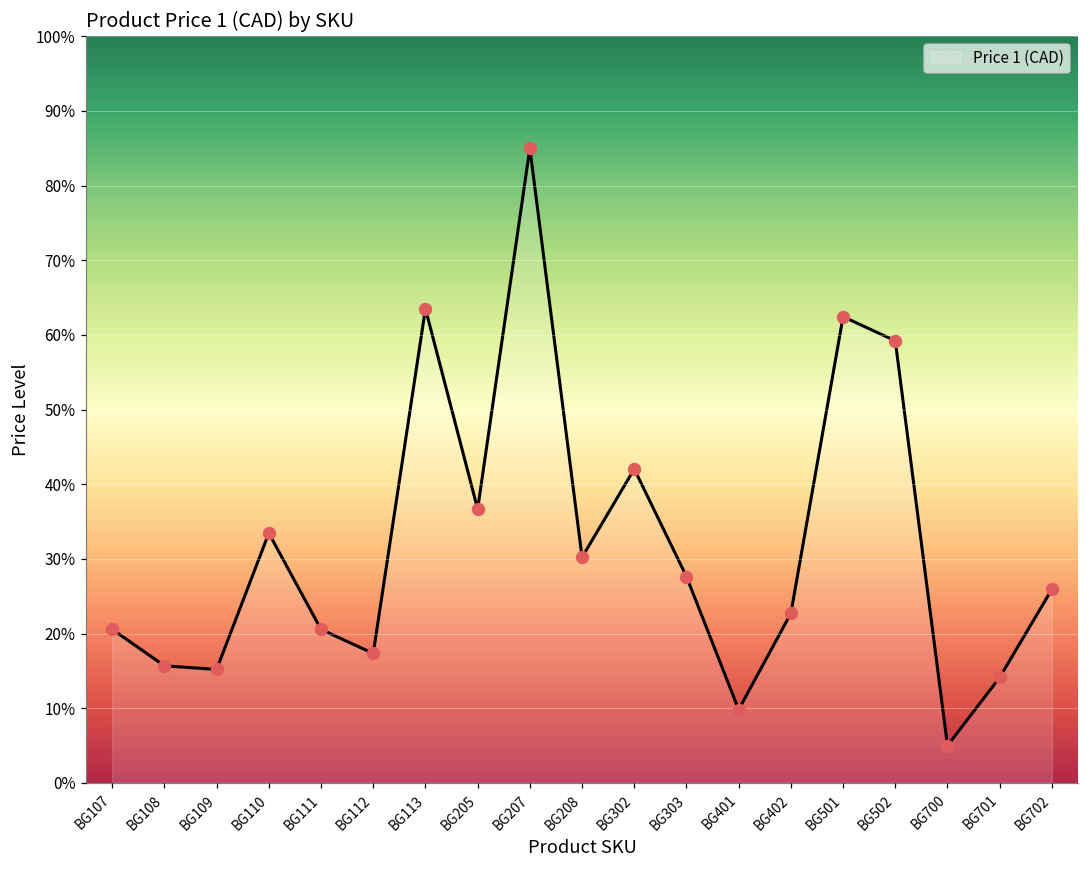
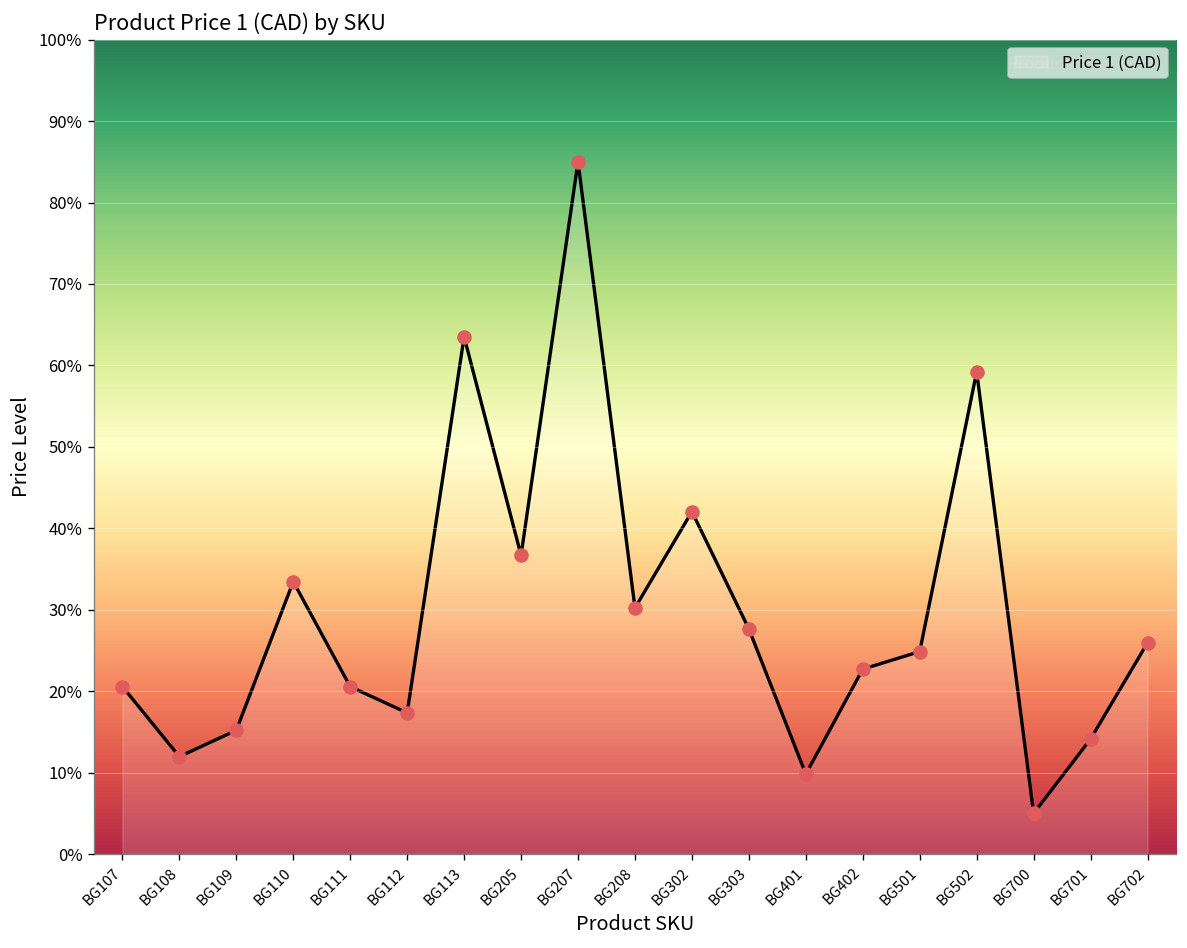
BG108: 16% -> 12%
BG501: 62% -> 25%
